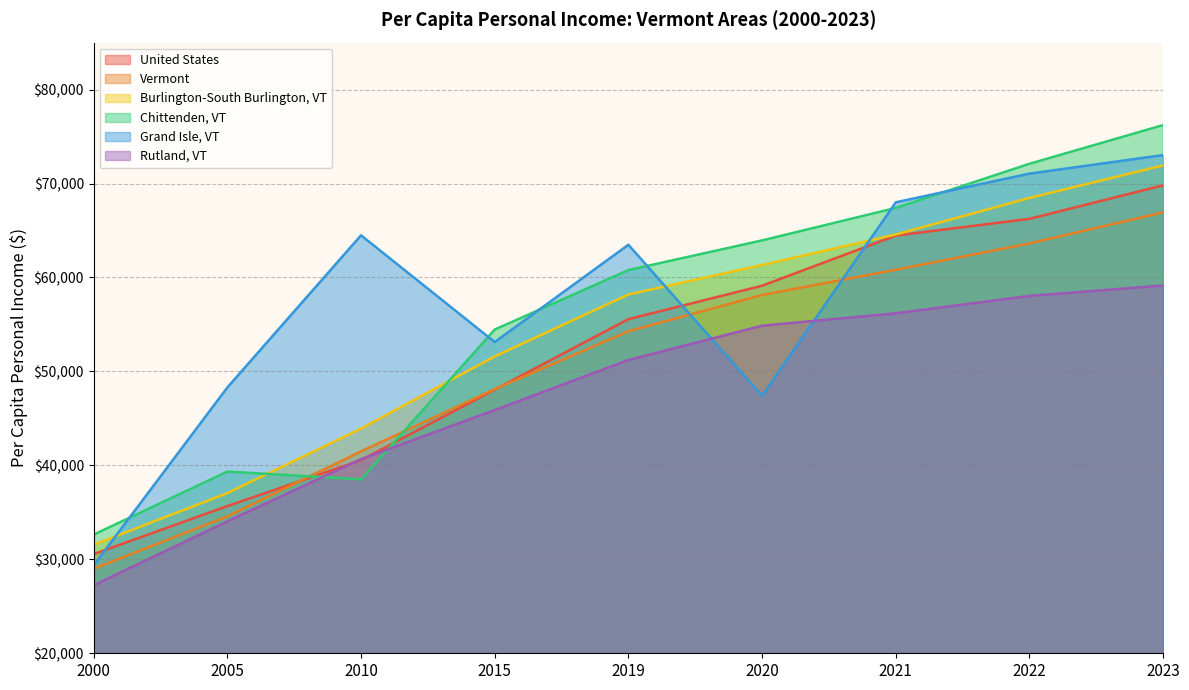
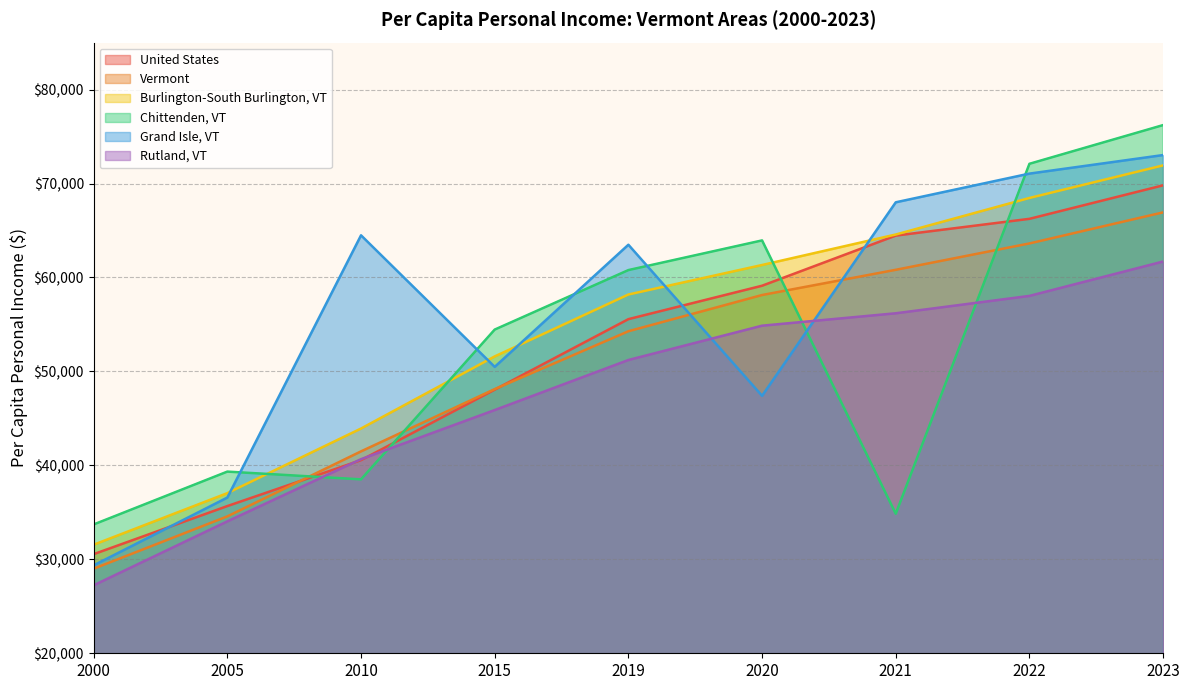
Chittenden, VT, 2000: $33,000 -> $34,000
Grand Isle, VT, 2005: $48,000 -> $37,000
Grand Isle, VT, 2015: $53,000 -> $50,000
Chittenden, VT, 2021: $67,000 -> $35,000
Rutland, VT, 2023: $59,000 -> $62,000
